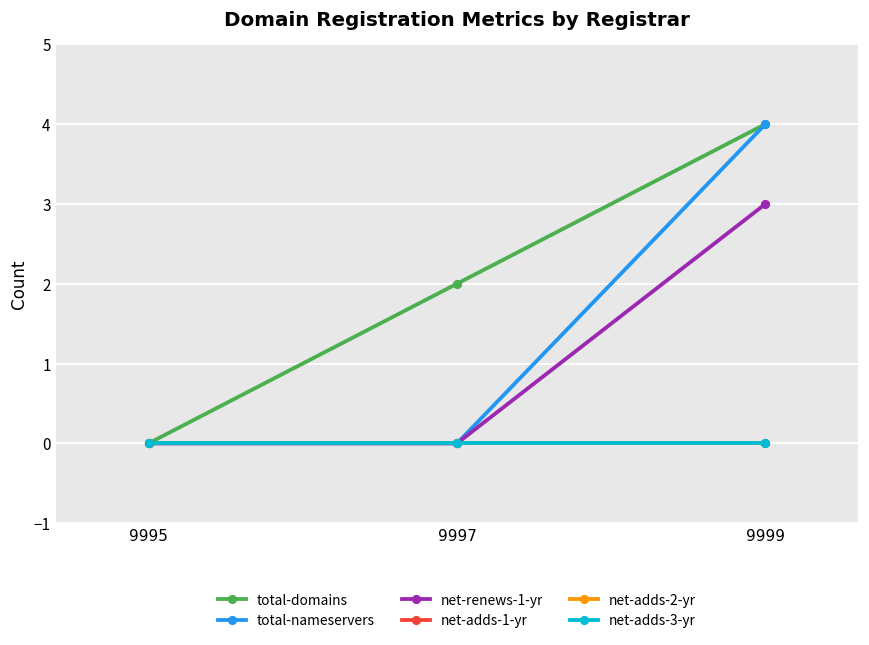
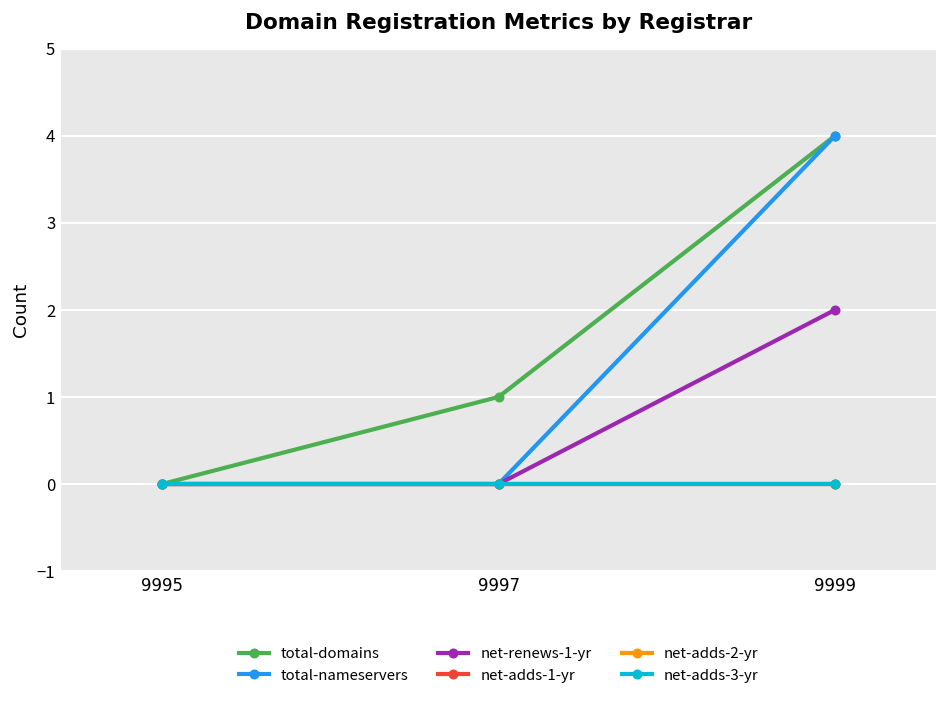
total-domains, 9997: 2 -> 1
net-renews-1-yr, 9999: 3 -> 2
